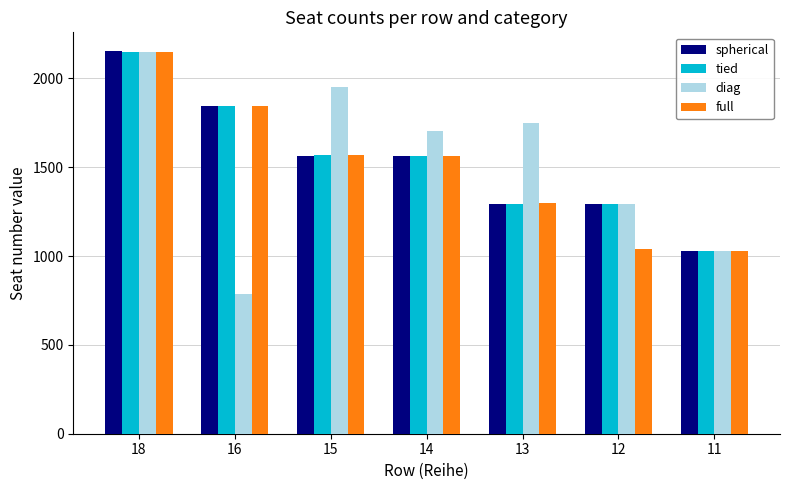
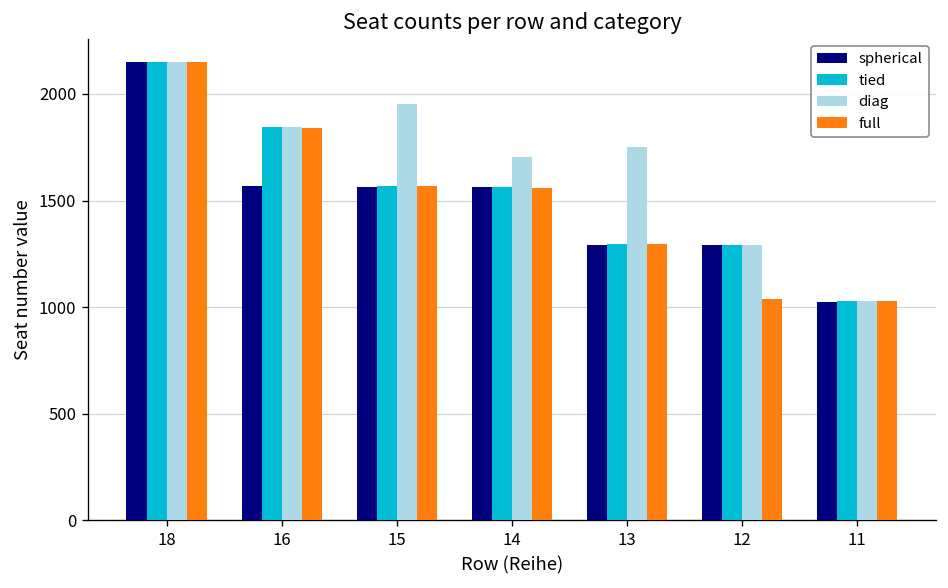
spherical, 16: 1850 -> 1570
diag, 16: 790 -> 1840
